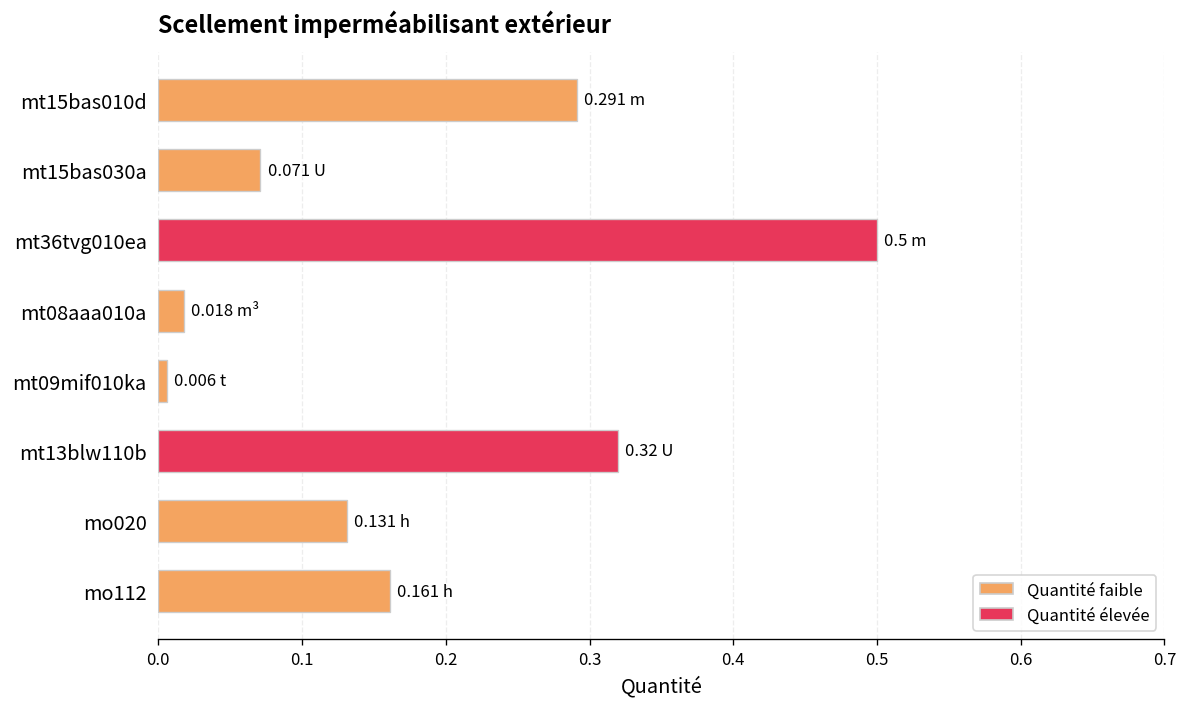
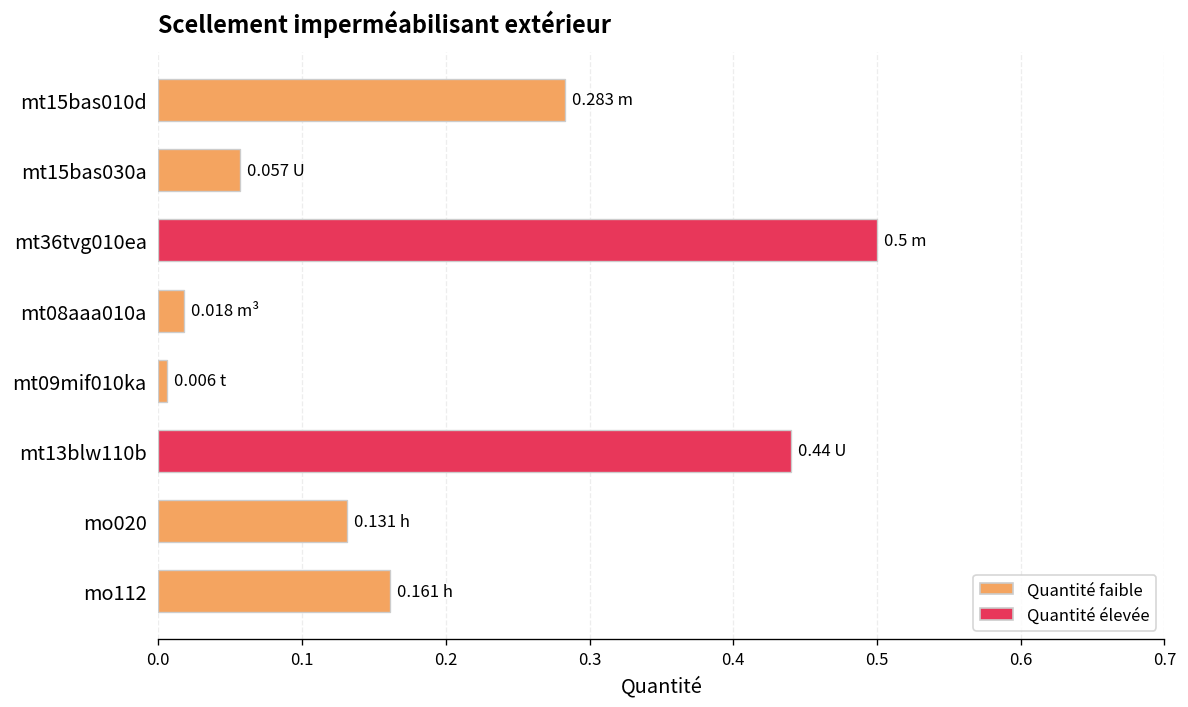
mt15bas010d: 0.291 -> 0.283
mt15bas030a: 0.071 -> 0.057
mt13blw110b: 0.32 -> 0.44
